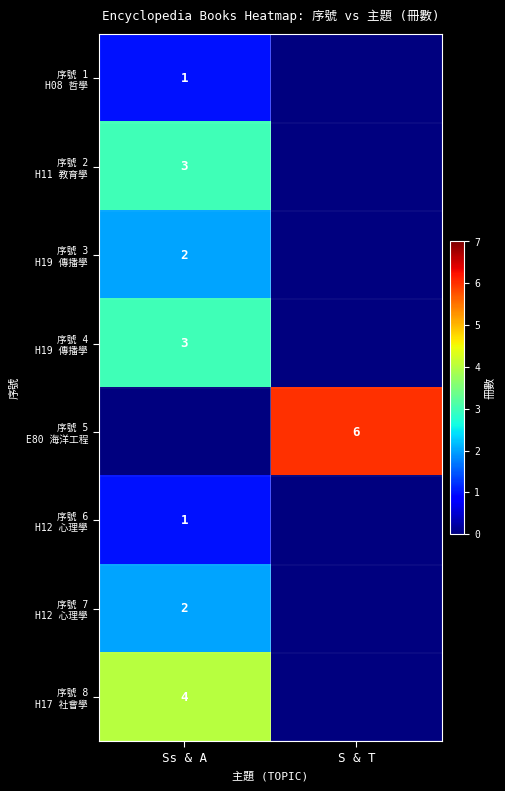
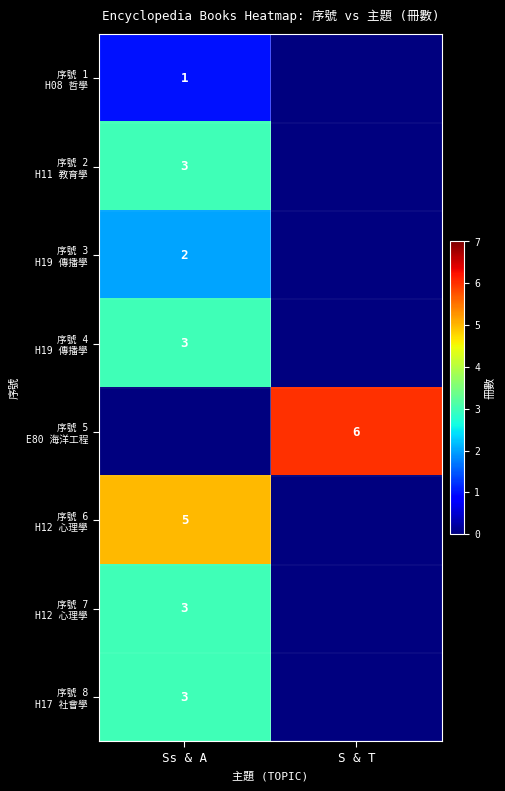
序號 6 H12 心理學, Ss & A: 1 -> 5
序號 7 H12 心理學, Ss & A: 2 -> 3
序號 8 H17 社會學, Ss & A: 4 -> 3
